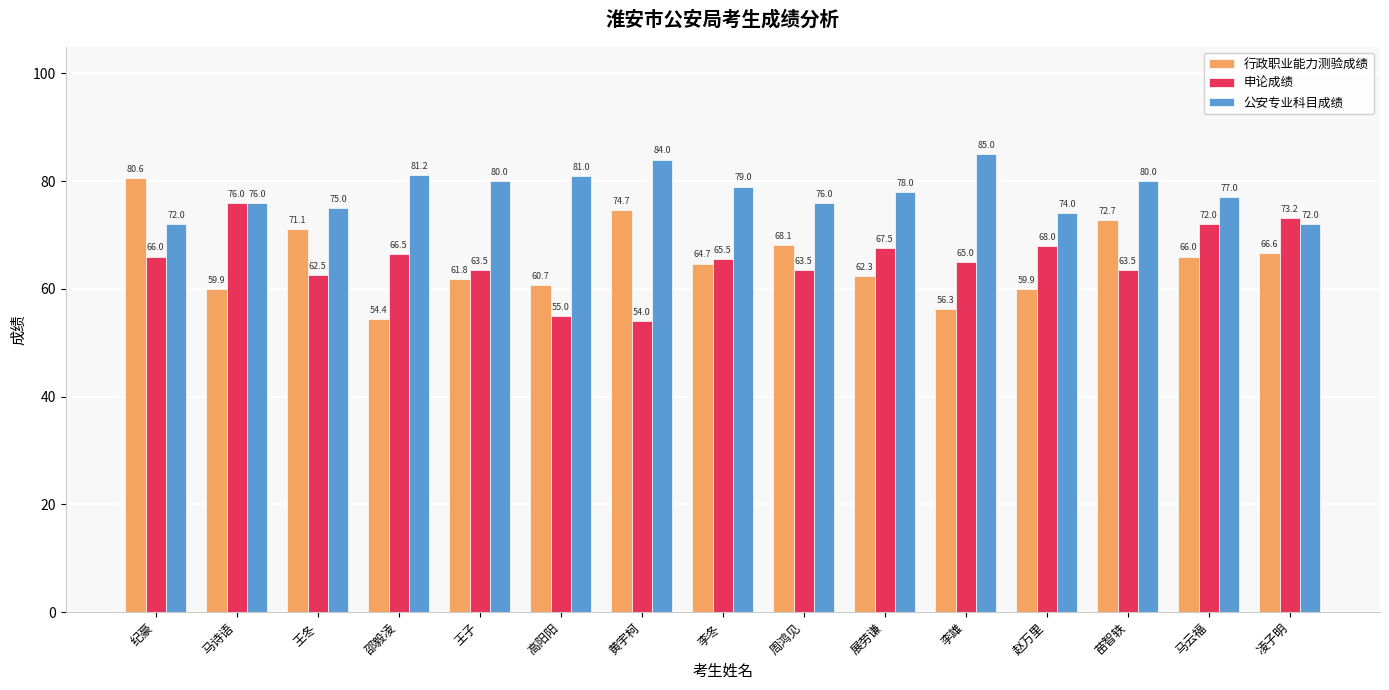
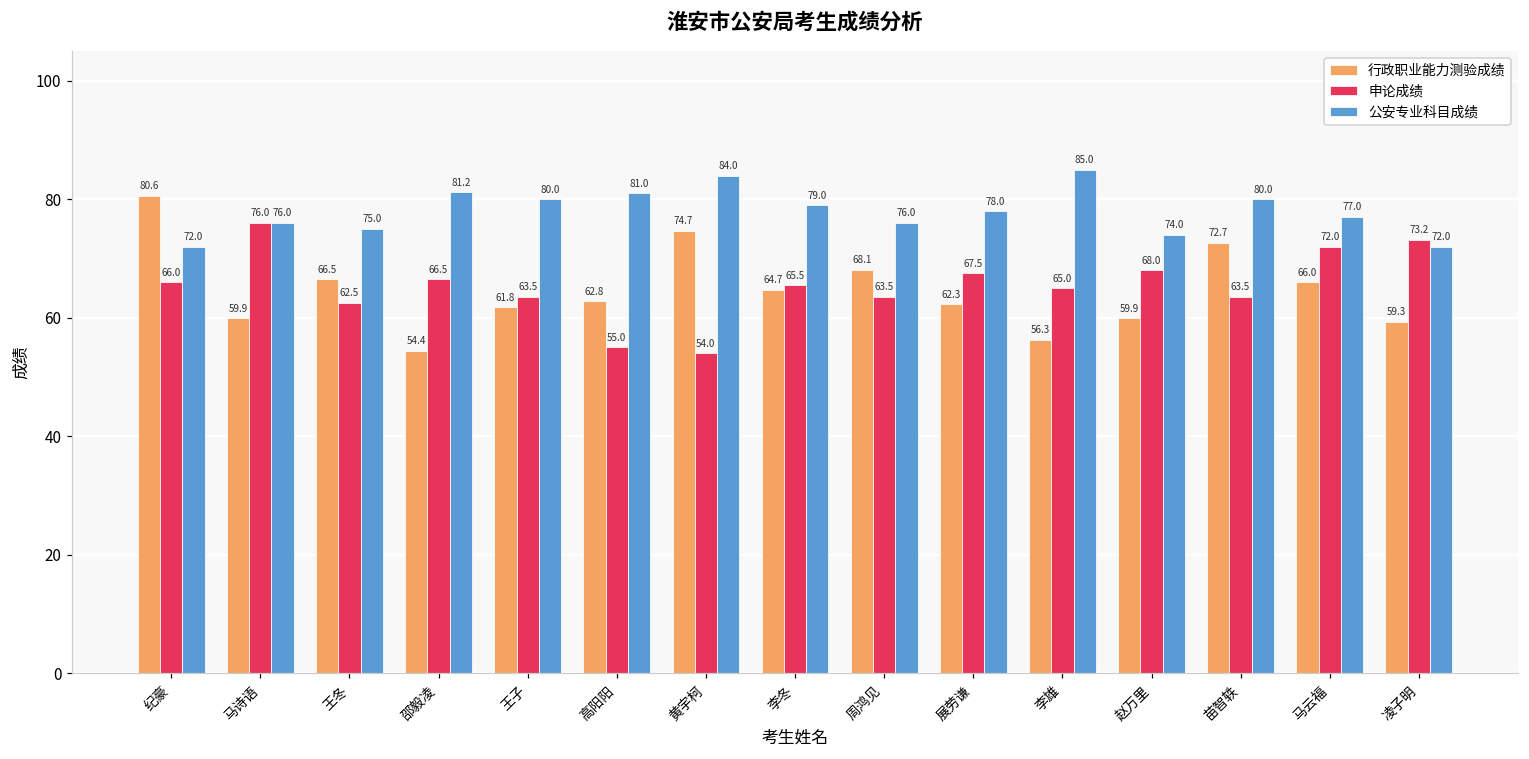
行政职业能力测验成绩, 王冬: 71.1 -> 66.5
行政职业能力测验成绩, 高阳阳: 60.7 -> 62.8
行政职业能力测验成绩, 凌子明: 66.6 -> 59.3
